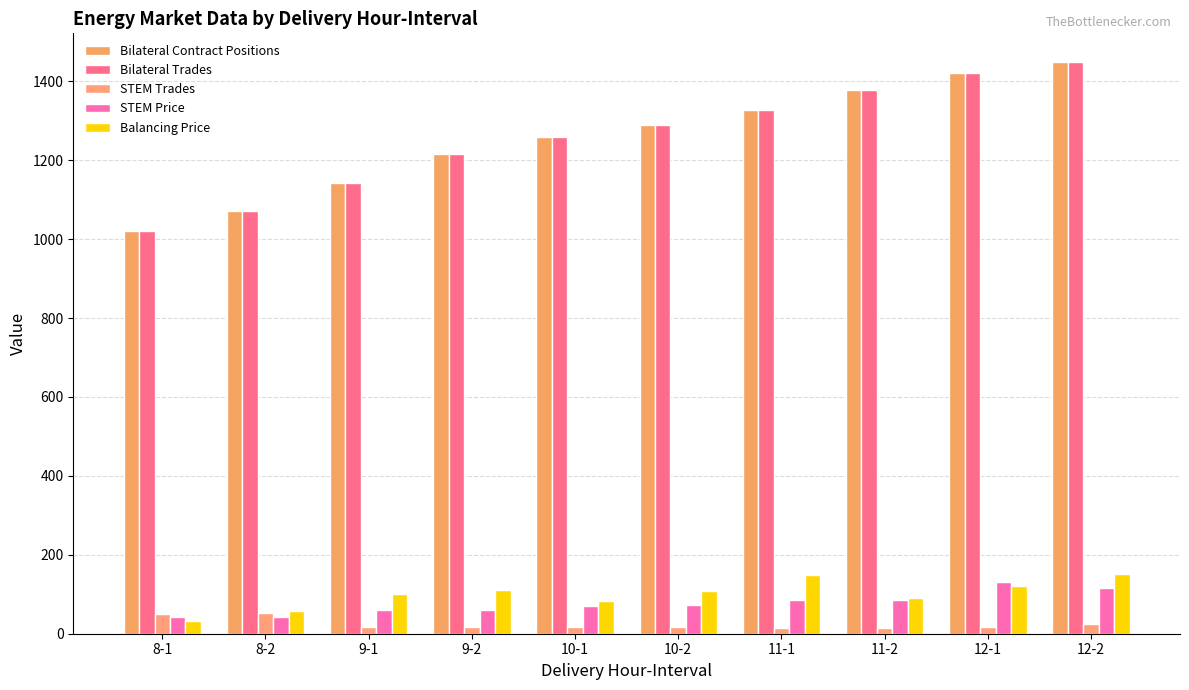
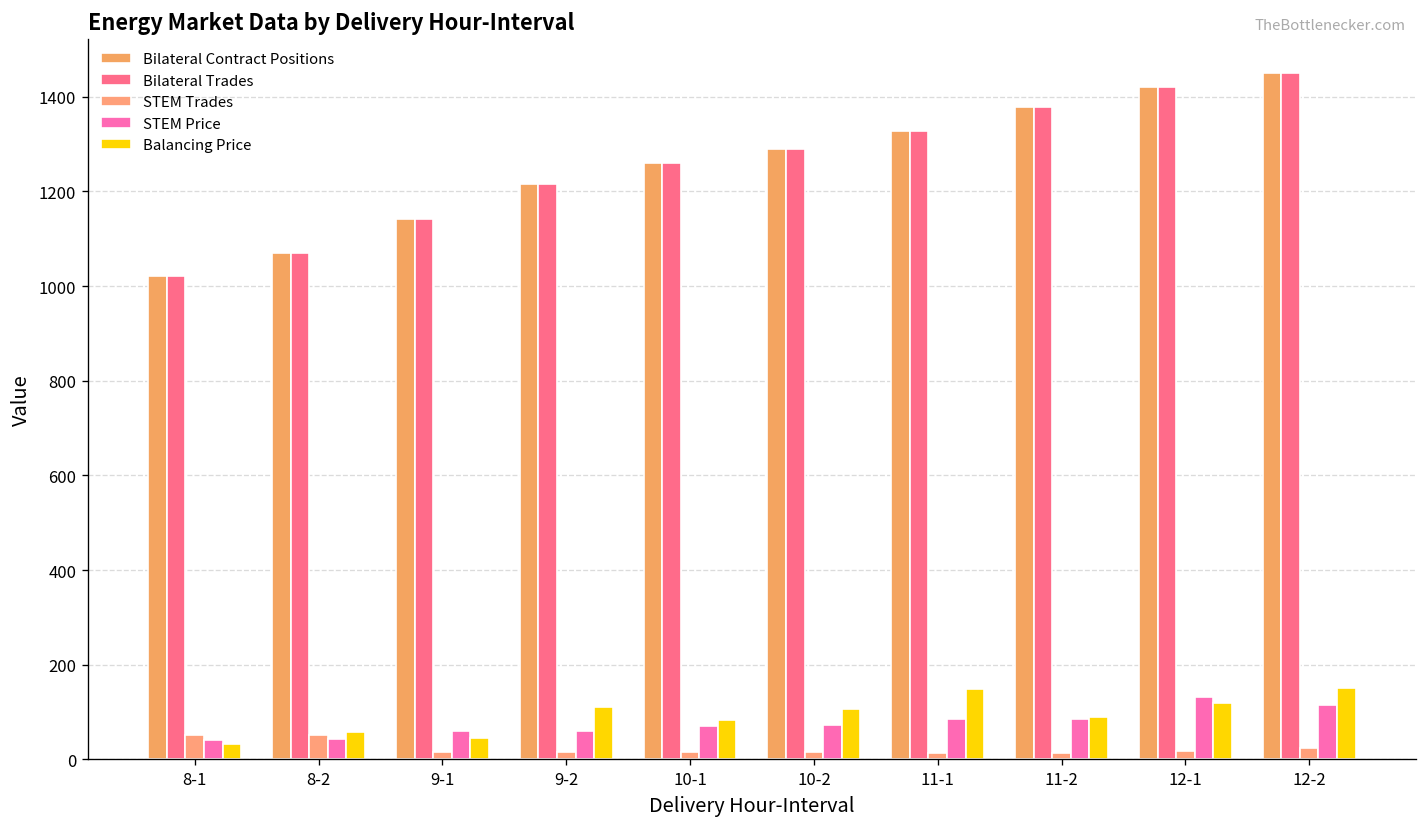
Balancing Price, 9-1: 100 -> 40
